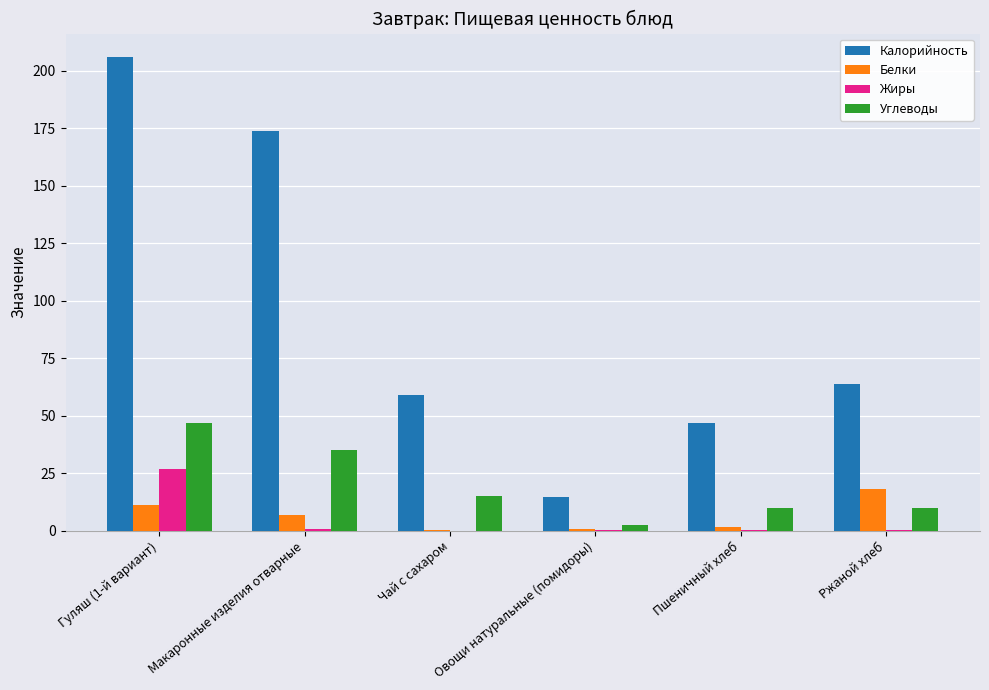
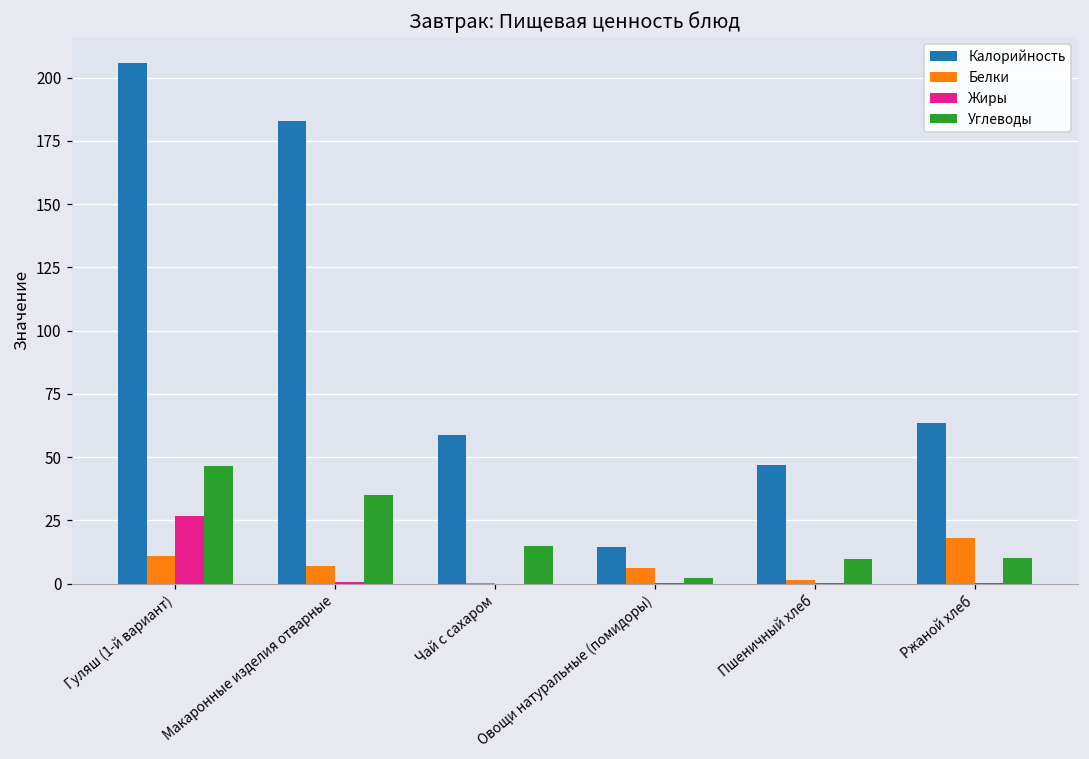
Калорийность, Макаронные изделия отварные: 174 -> 183
Белки, Овощи натуральные (помидоры): 1 -> 6
